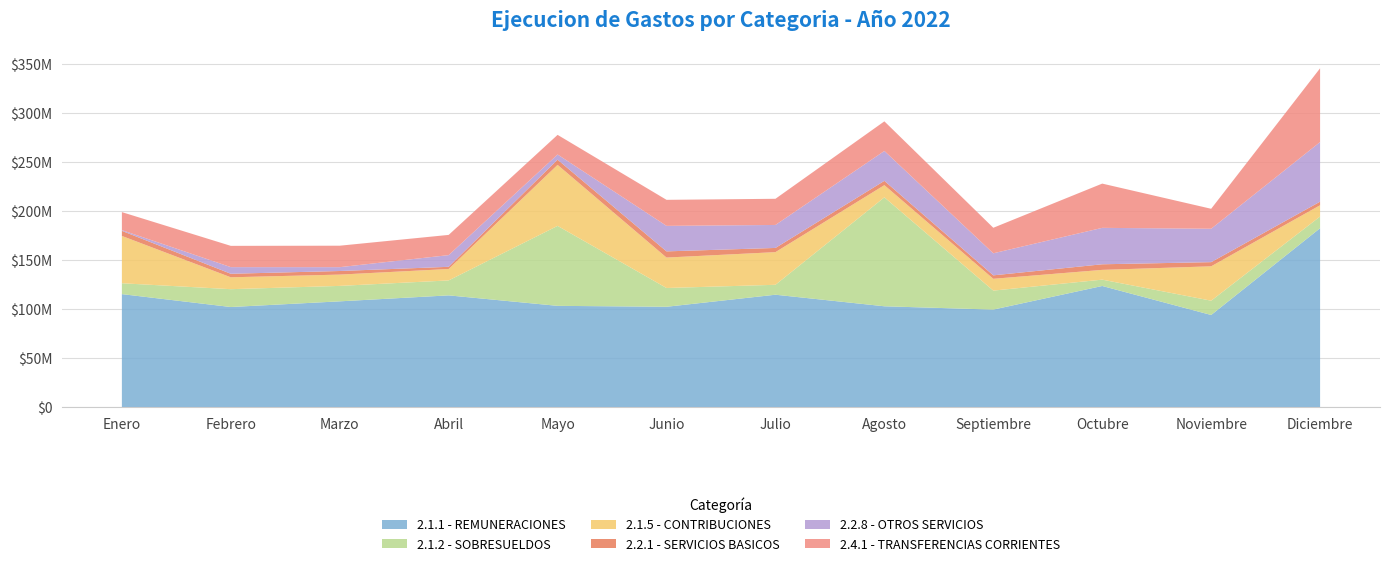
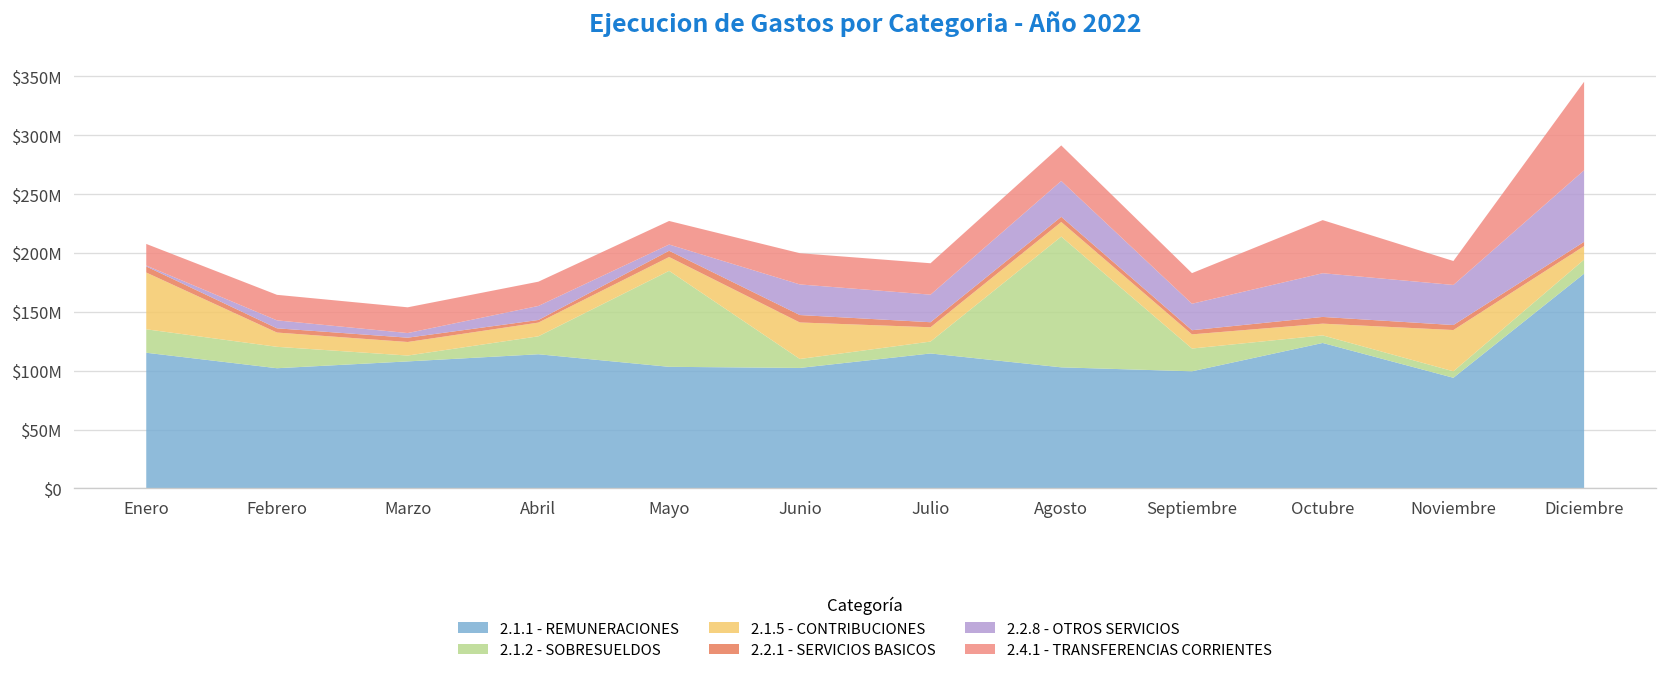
2.1.2 - SOBRESUELDOS, Enero: $10000000 -> $20000000
2.1.2 - SOBRESUELDOS, Marzo: $20000000 -> $0
2.1.5 - CONTRIBUCIONES, Mayo: $60000000 -> $10000000
2.1.2 - SOBRESUELDOS, Junio: $20000000 -> $10000000
2.1.5 - CONTRIBUCIONES, Julio: $30000000 -> $10000000
2.1.2 - SOBRESUELDOS, Noviembre: $15000000 -> $6000000
